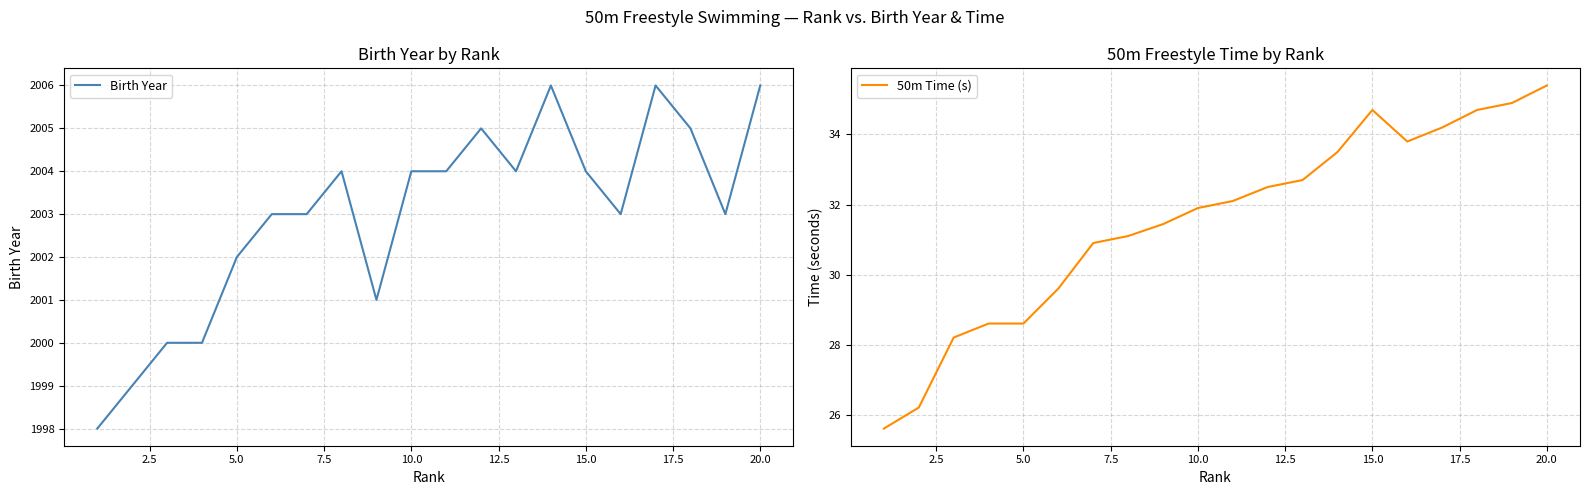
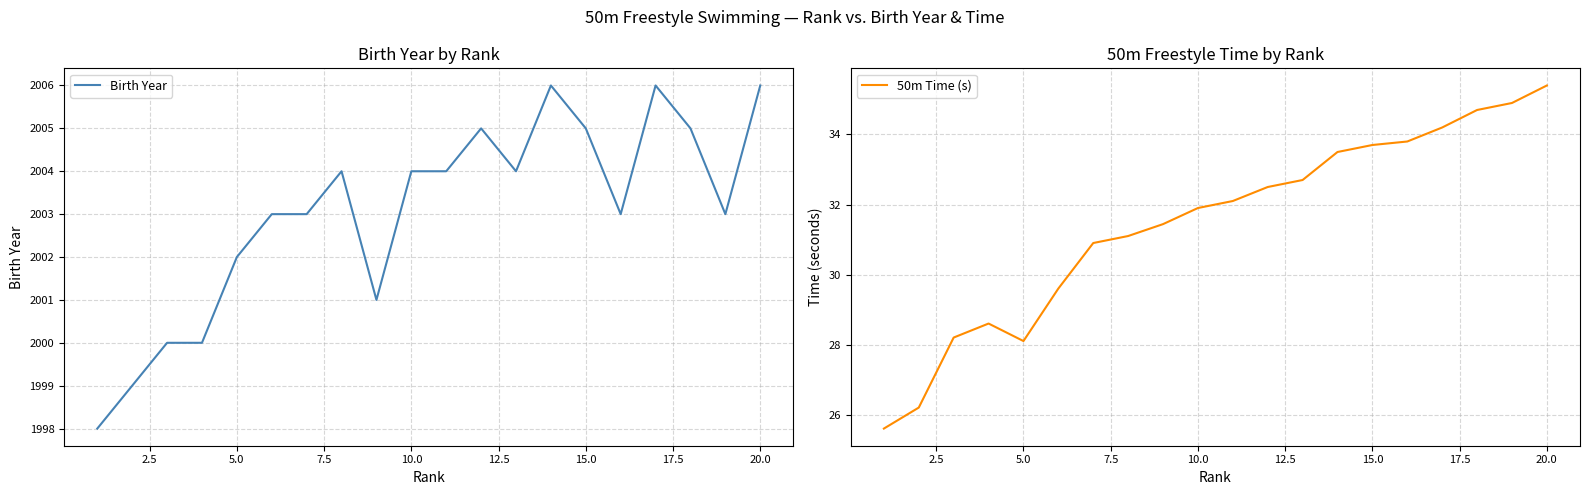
Birth Year by Rank, 15.0: 2004 -> 2005
50m Freestyle Time by Rank, 5.0: 28.6 -> 28.1
50m Freestyle Time by Rank, 15.0: 34.7 -> 33.7
